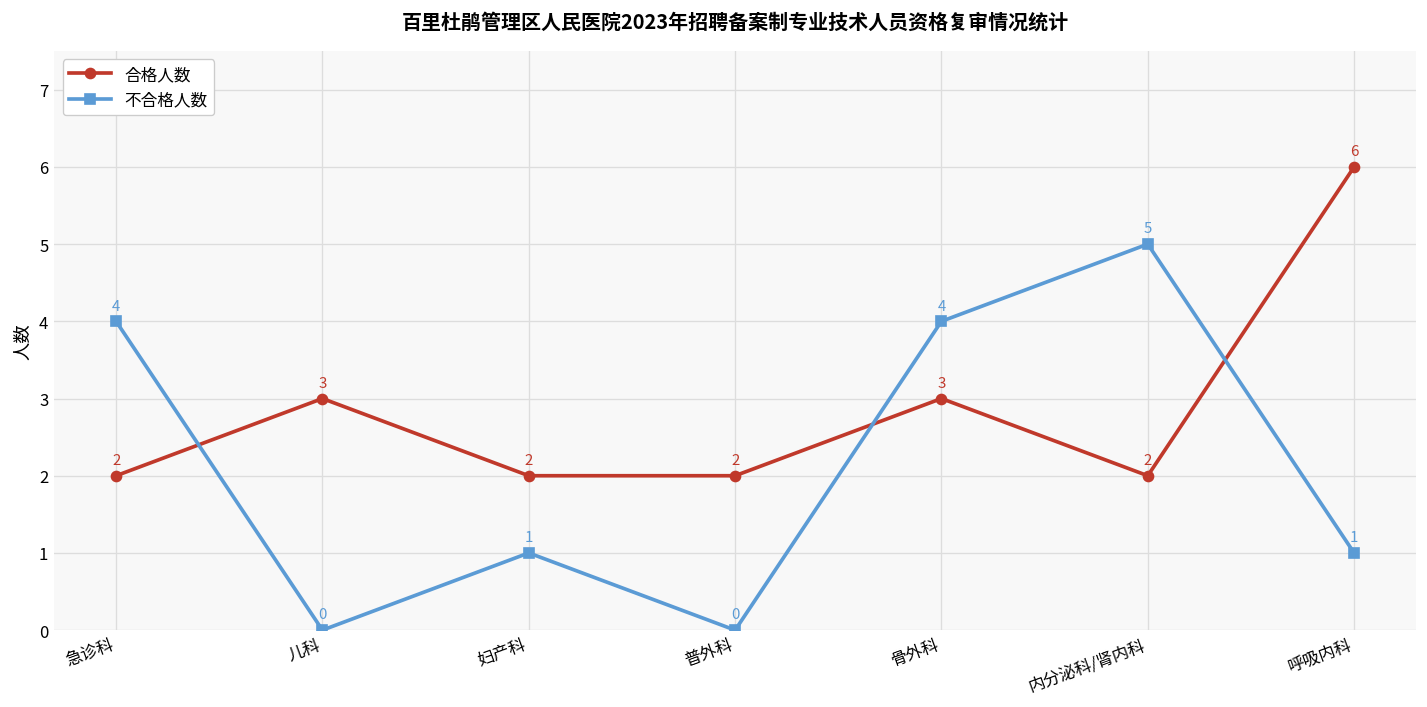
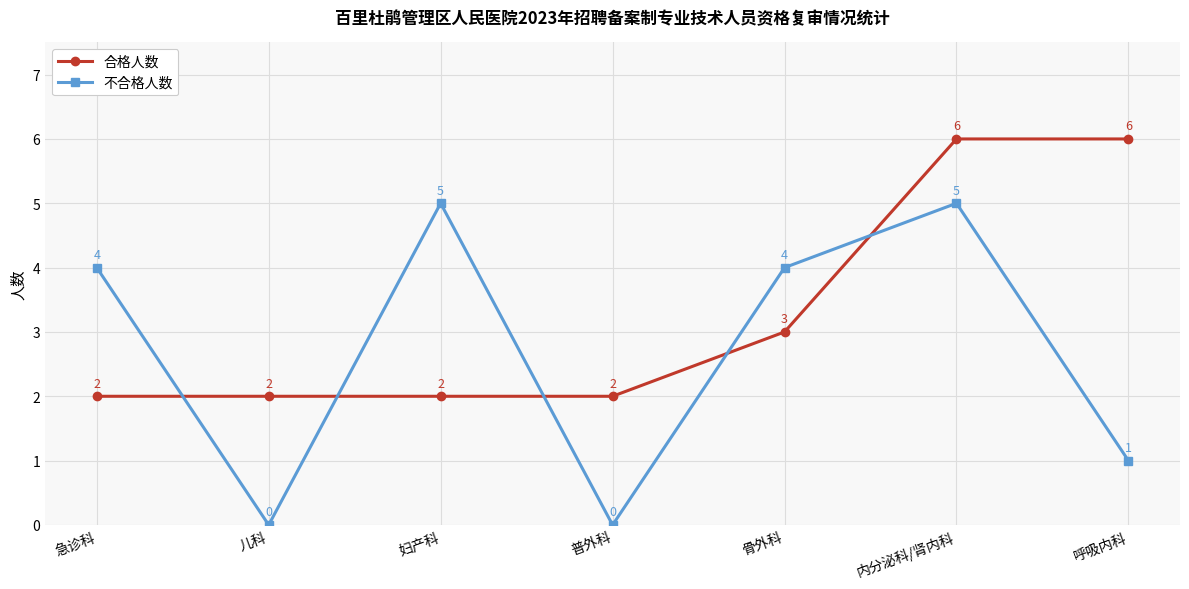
合格人数, 儿科: 3 -> 2
不合格人数, 妇产科: 1 -> 5
合格人数, 内分泌科/肾内科: 2 -> 6
